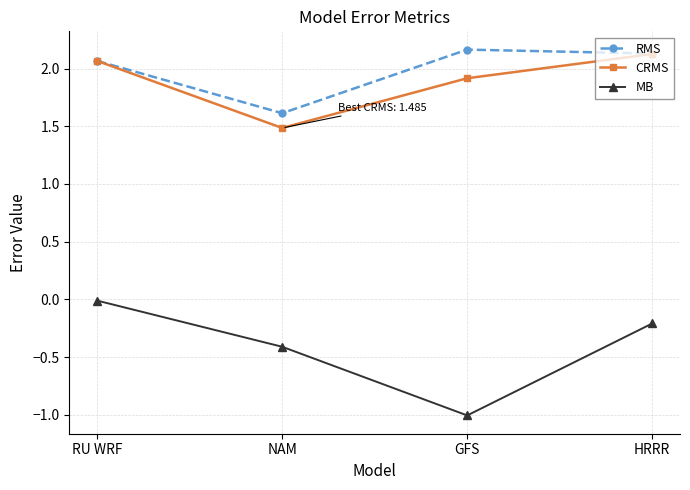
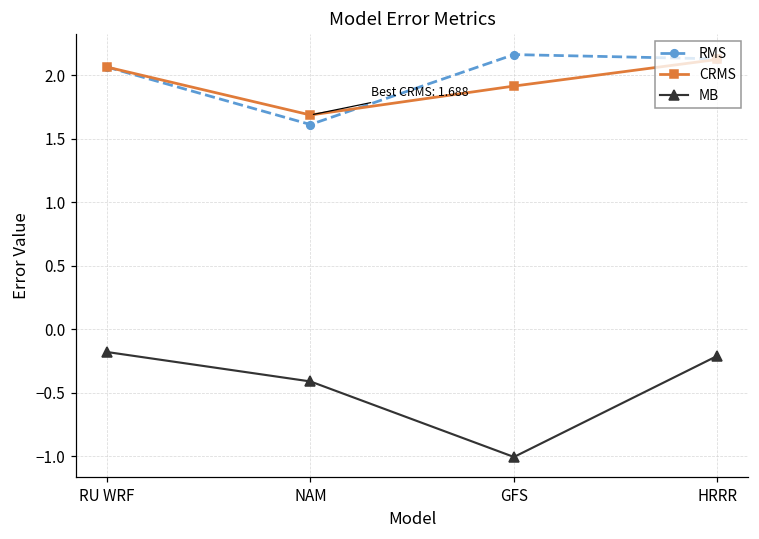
MB, RU WRF: -0.01 -> -0.18
CRMS, NAM: 1.485 -> 1.688
